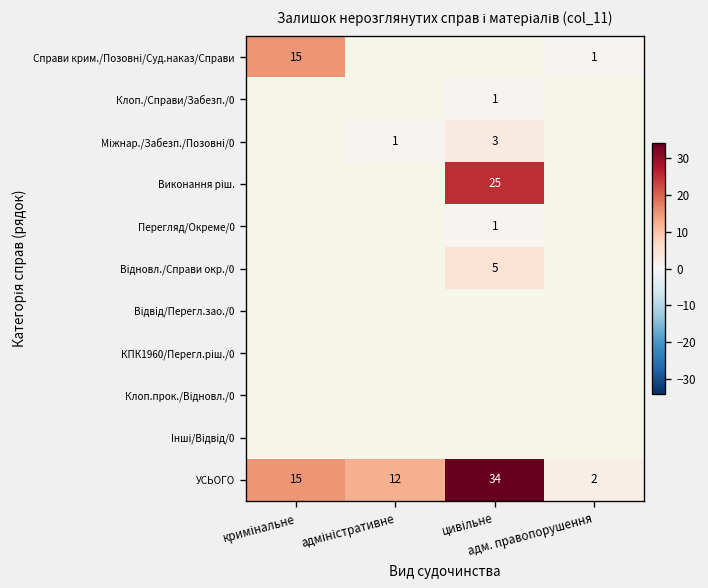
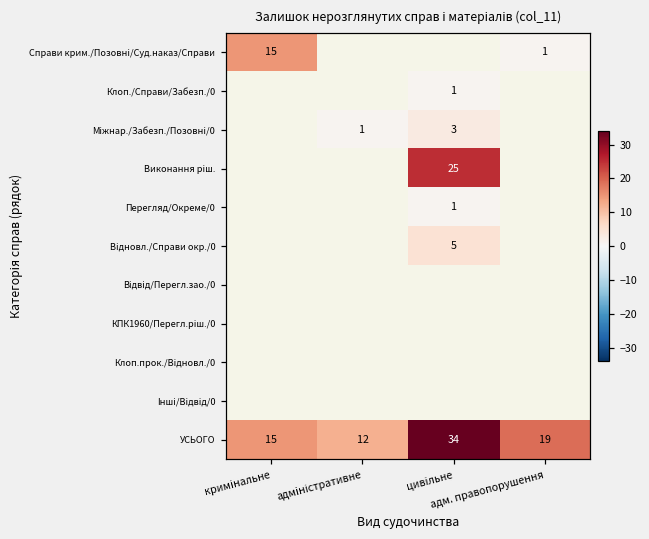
УСЬОГО, адм. правопорушення: 2 -> 19
